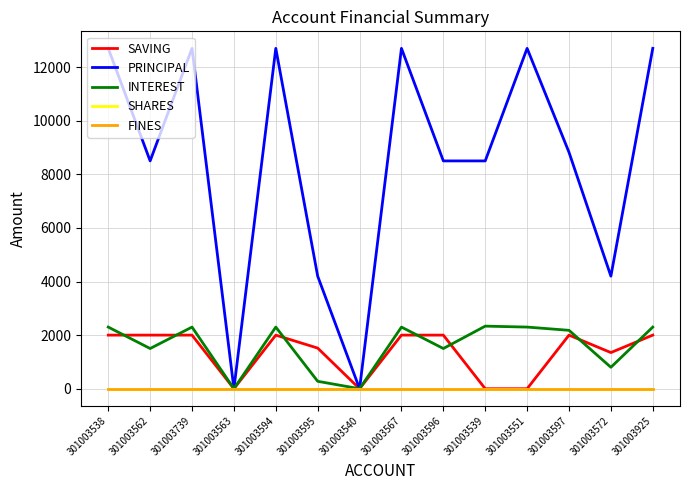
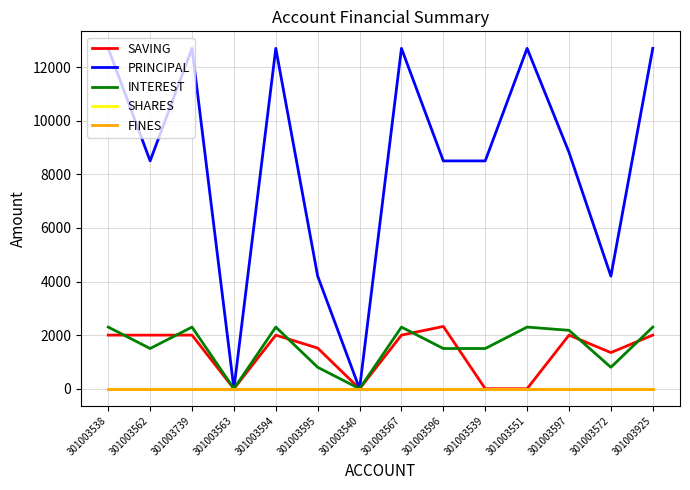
INTEREST, 301003595: 300 -> 800
SAVING, 301003596: 2000 -> 2300
INTEREST, 301003539: 2300 -> 1500
